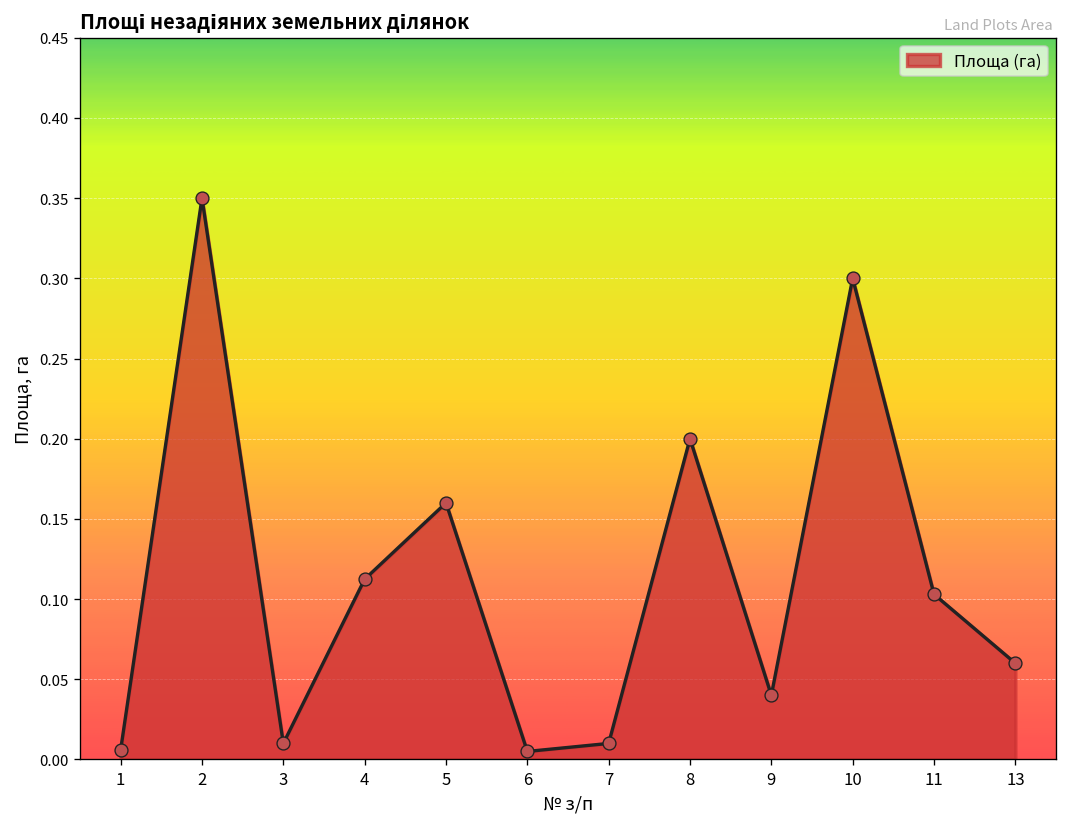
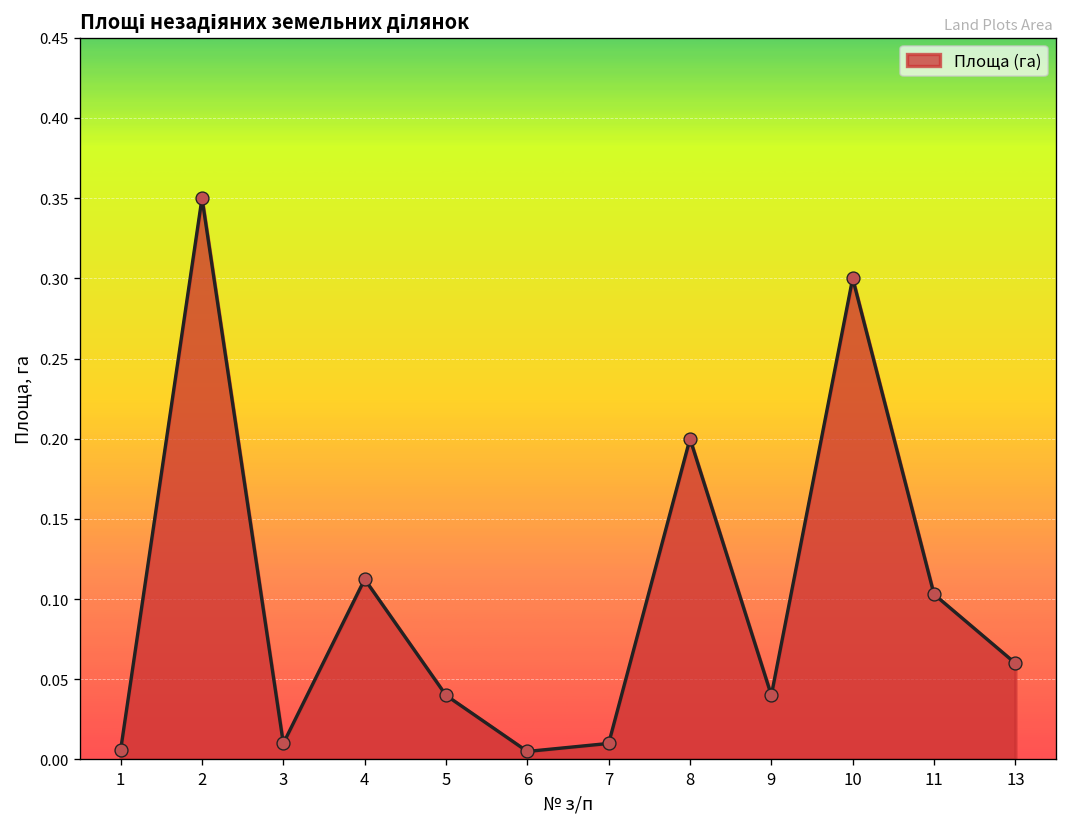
5: 0.16 -> 0.04
